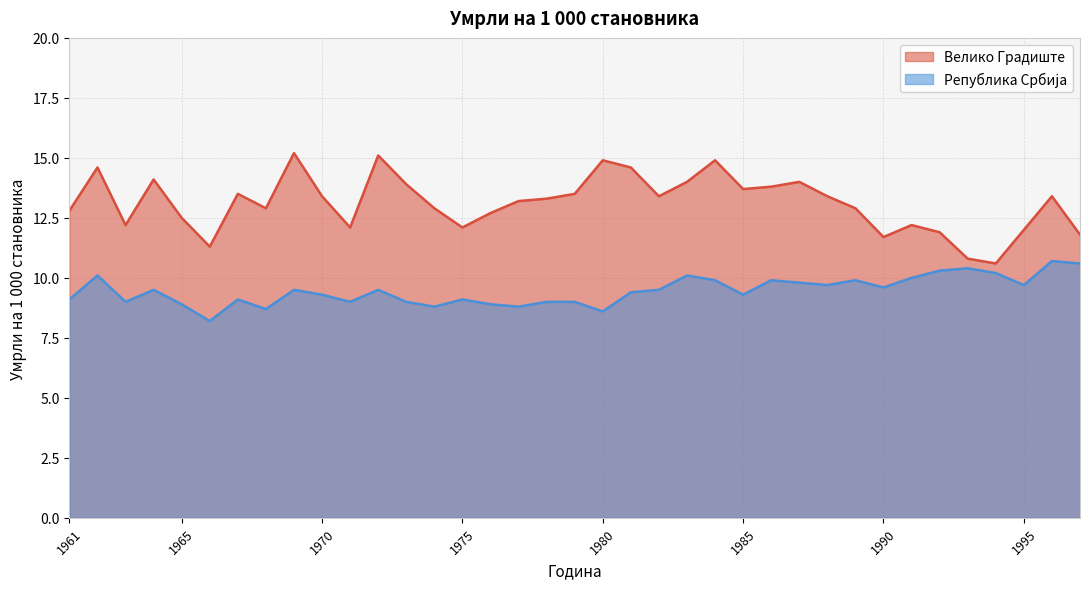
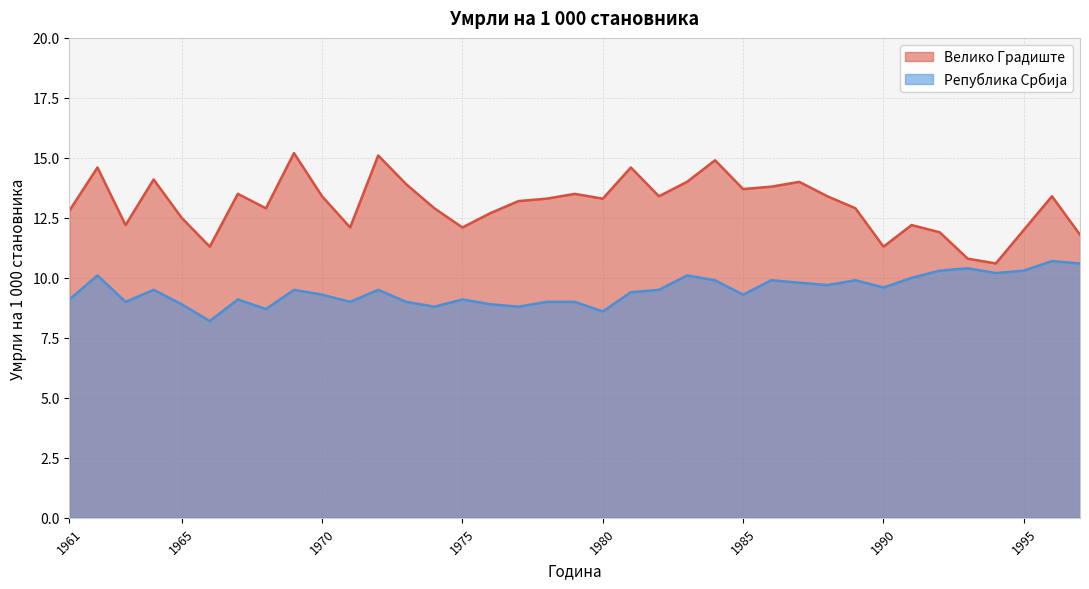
Велико Градиште, 1980: 14.9 -> 13.3
Велико Градиште, 1990: 11.7 -> 11.3
Република Србија, 1995: 9.7 -> 10.3
